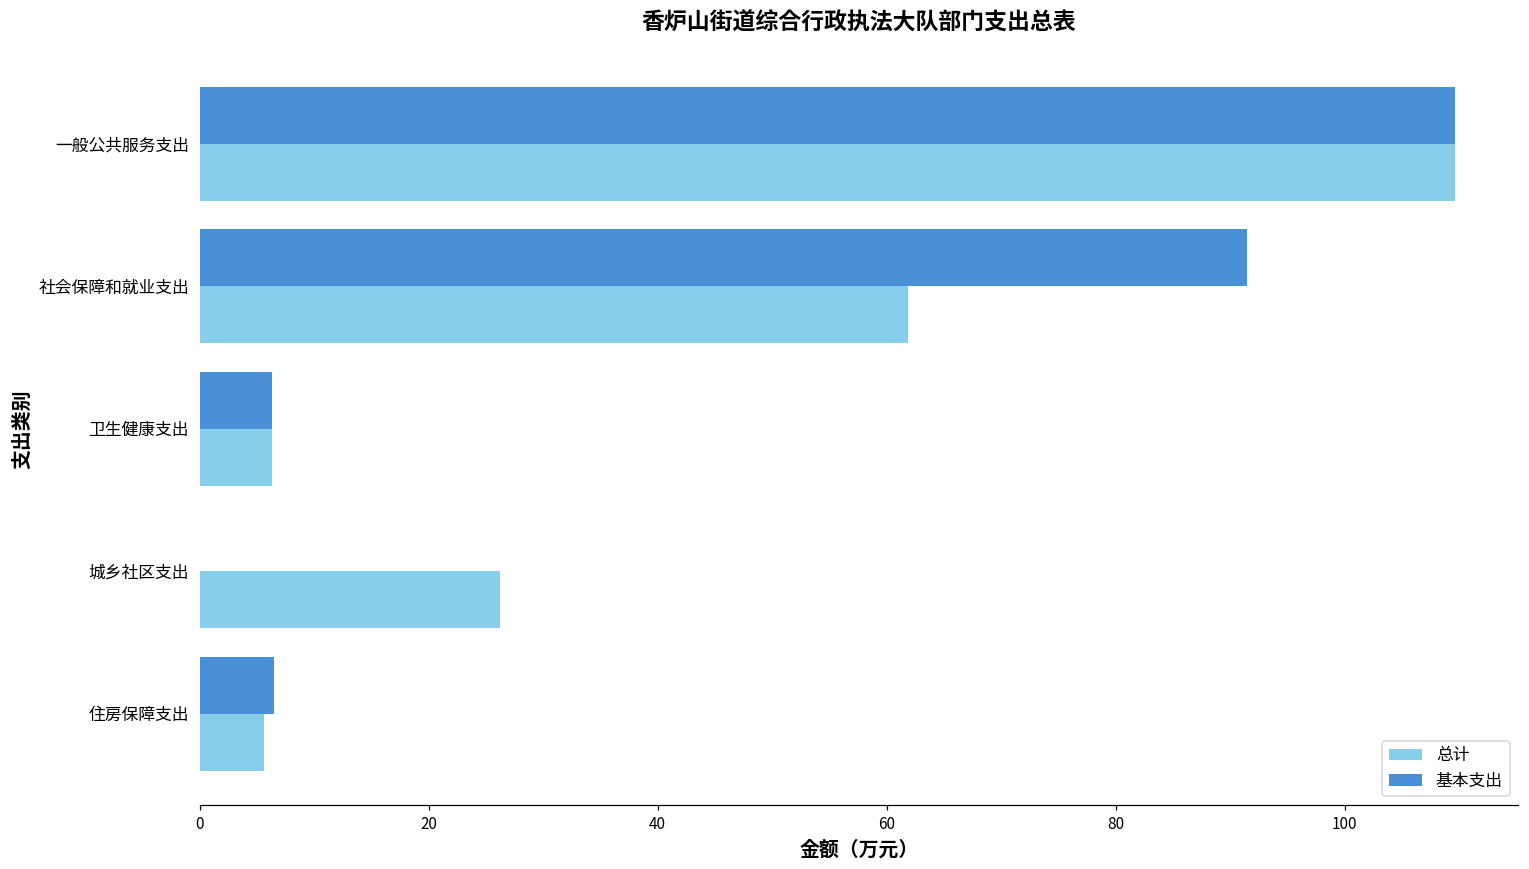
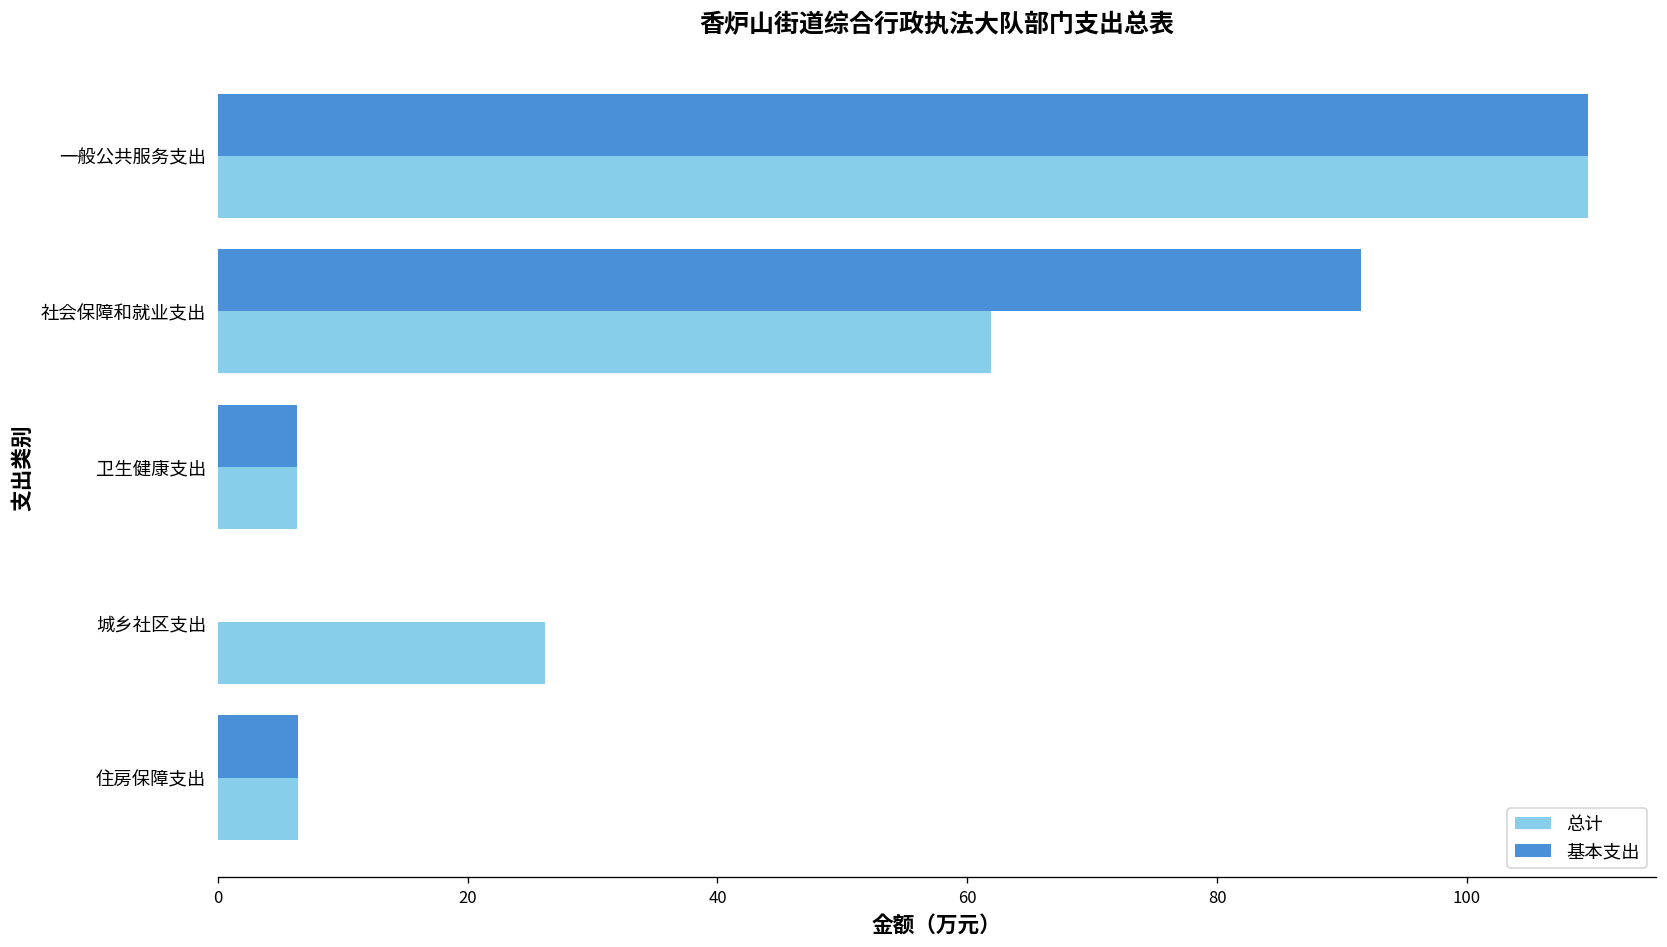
总计, 住房保障支出: 5.6 -> 6.5
